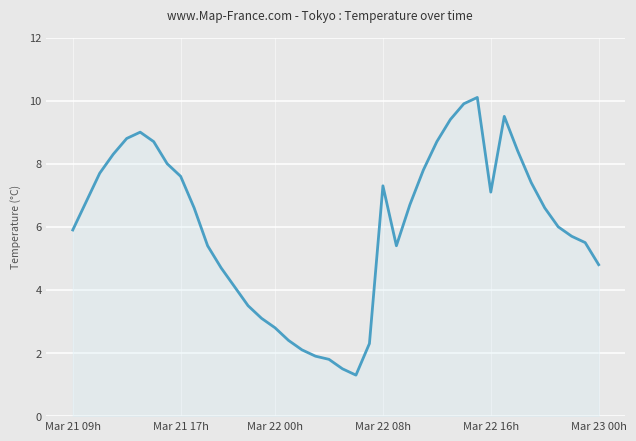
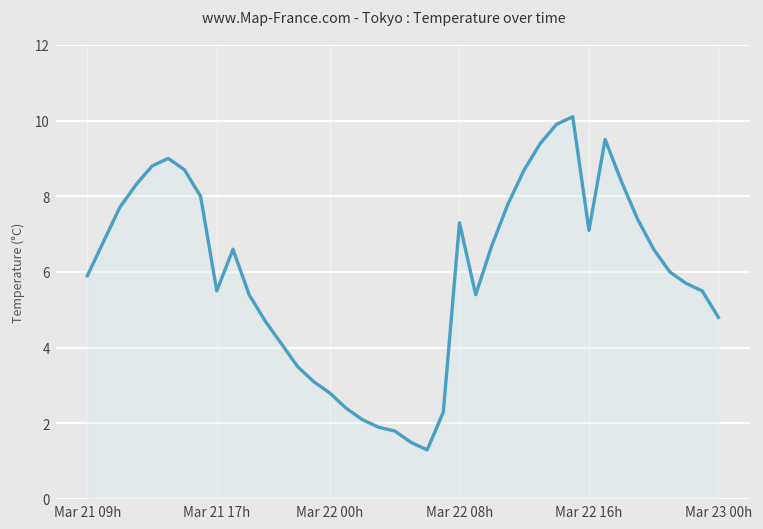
Mar 21 17h: 7.6 -> 5.5
